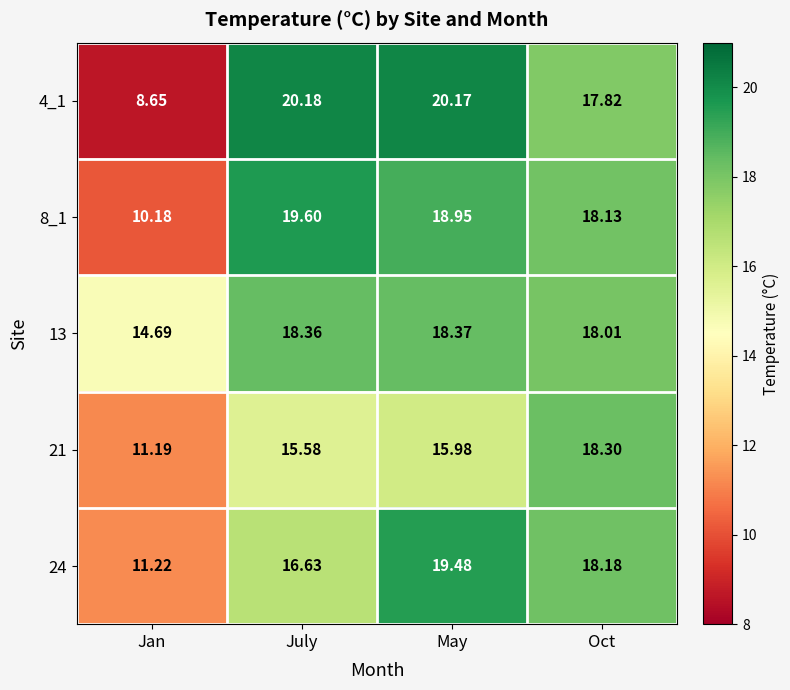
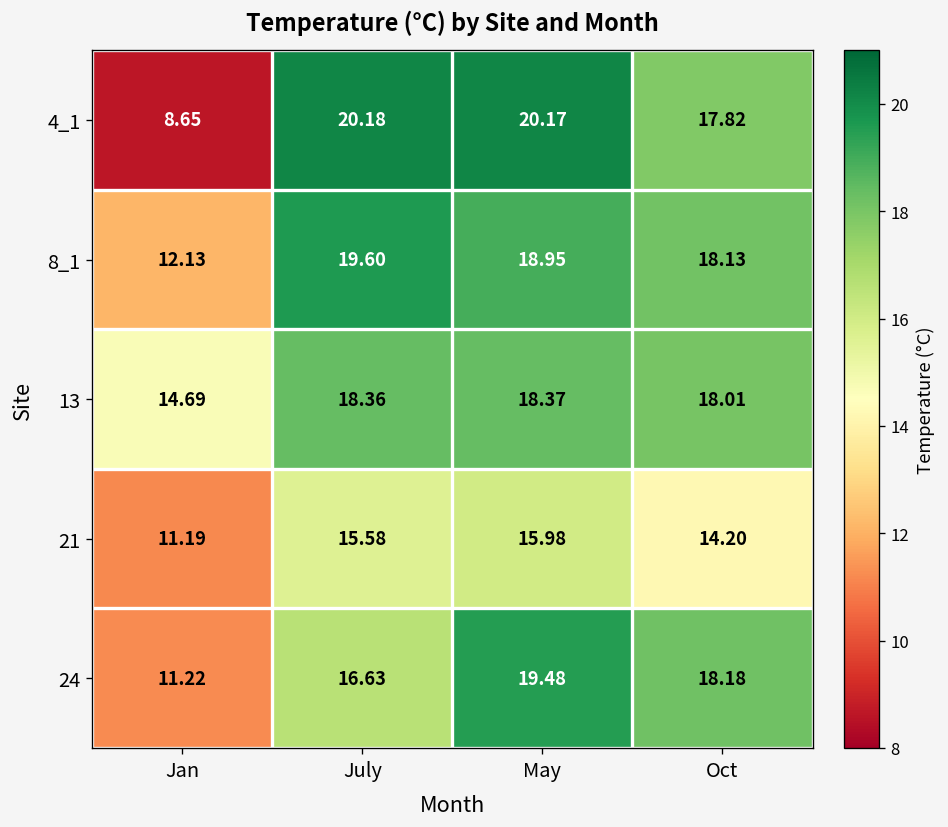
8_1, Jan: 10.18 -> 12.13
21, Oct: 18.30 -> 14.20
